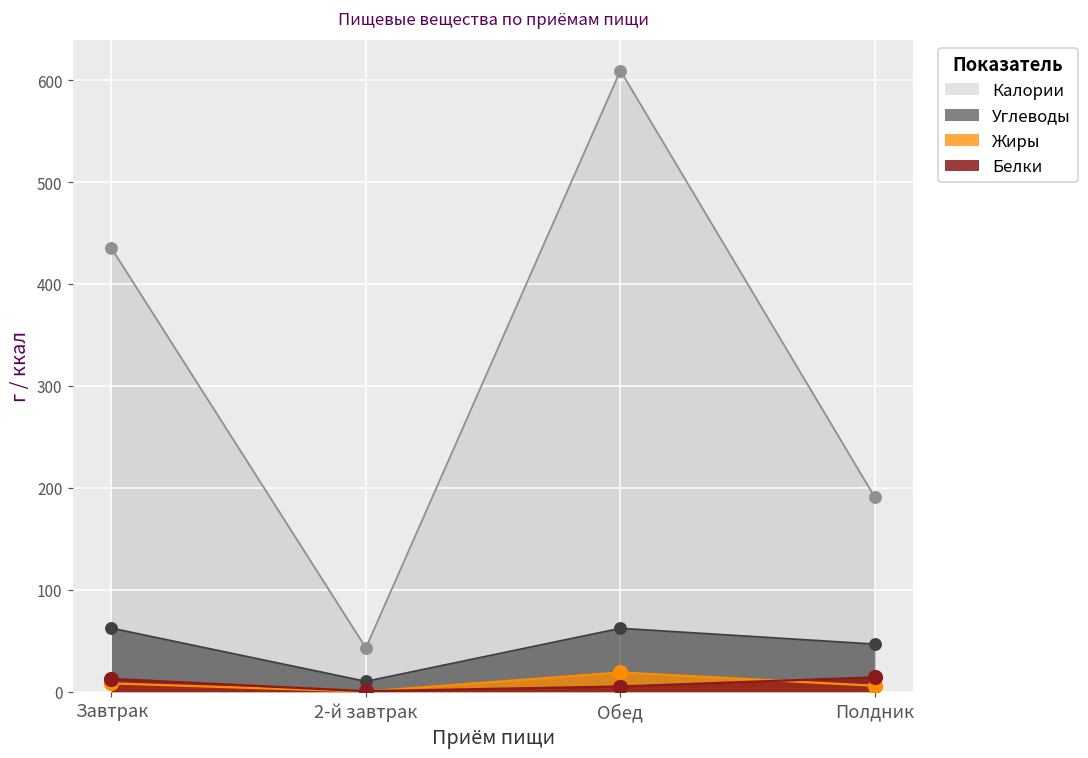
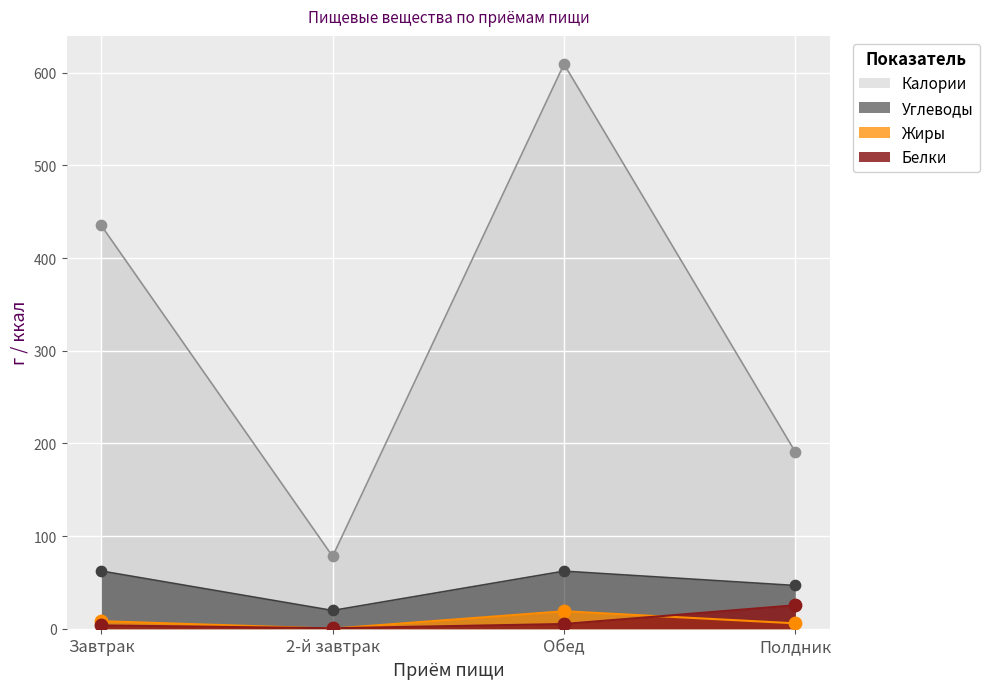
Белки, Завтрак: 10 -> 0
Калории, 2-й завтрак: 40 -> 80
Углеводы, 2-й завтрак: 10 -> 20
Белки, Полдник: 10 -> 30
